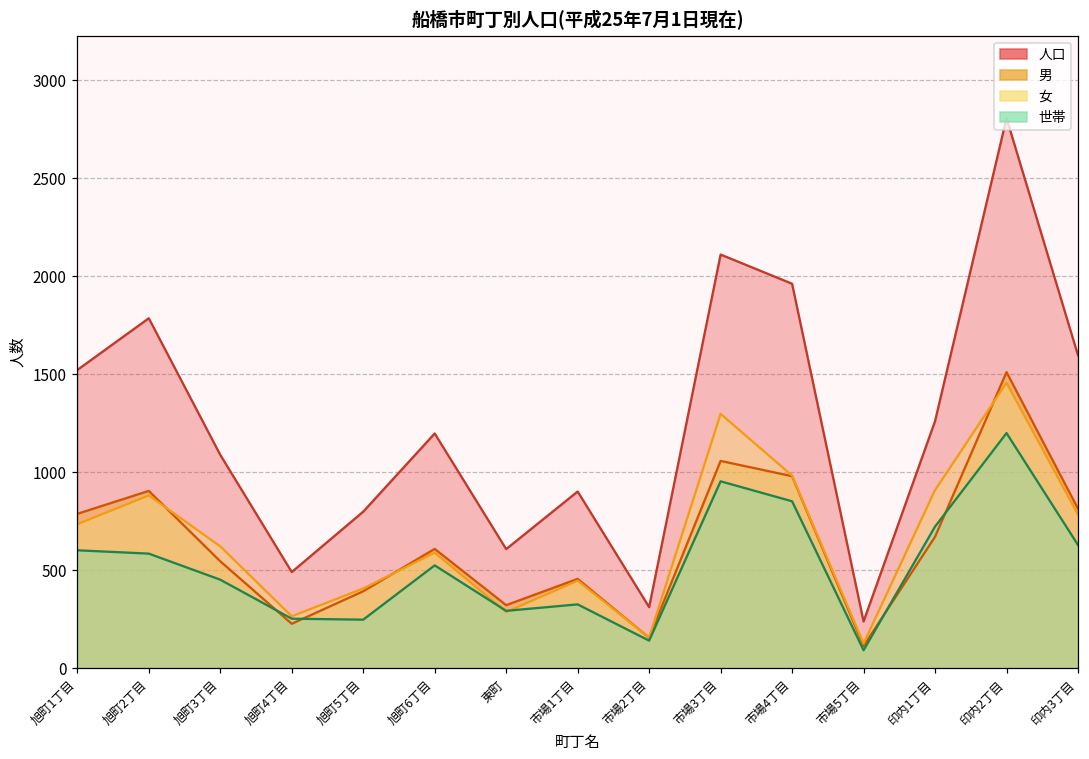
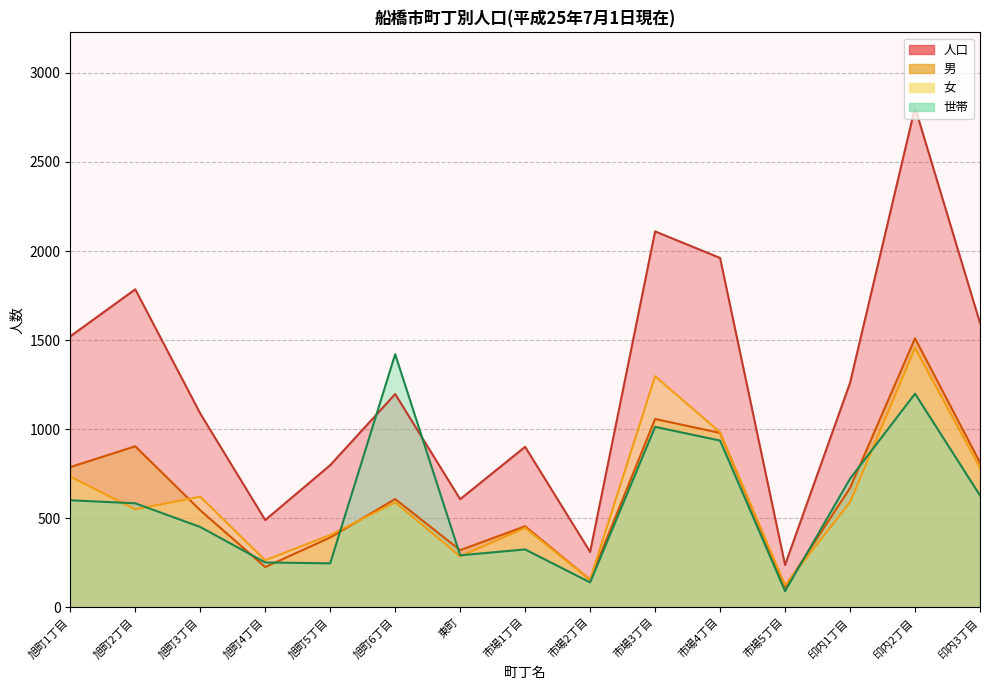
女, 旭町2丁目: 880 -> 550
世帯, 旭町6丁目: 520 -> 1420
世帯, 市場3丁目: 950 -> 1010
世帯, 市場4丁目: 850 -> 940
女, 印内1丁目: 910 -> 590
